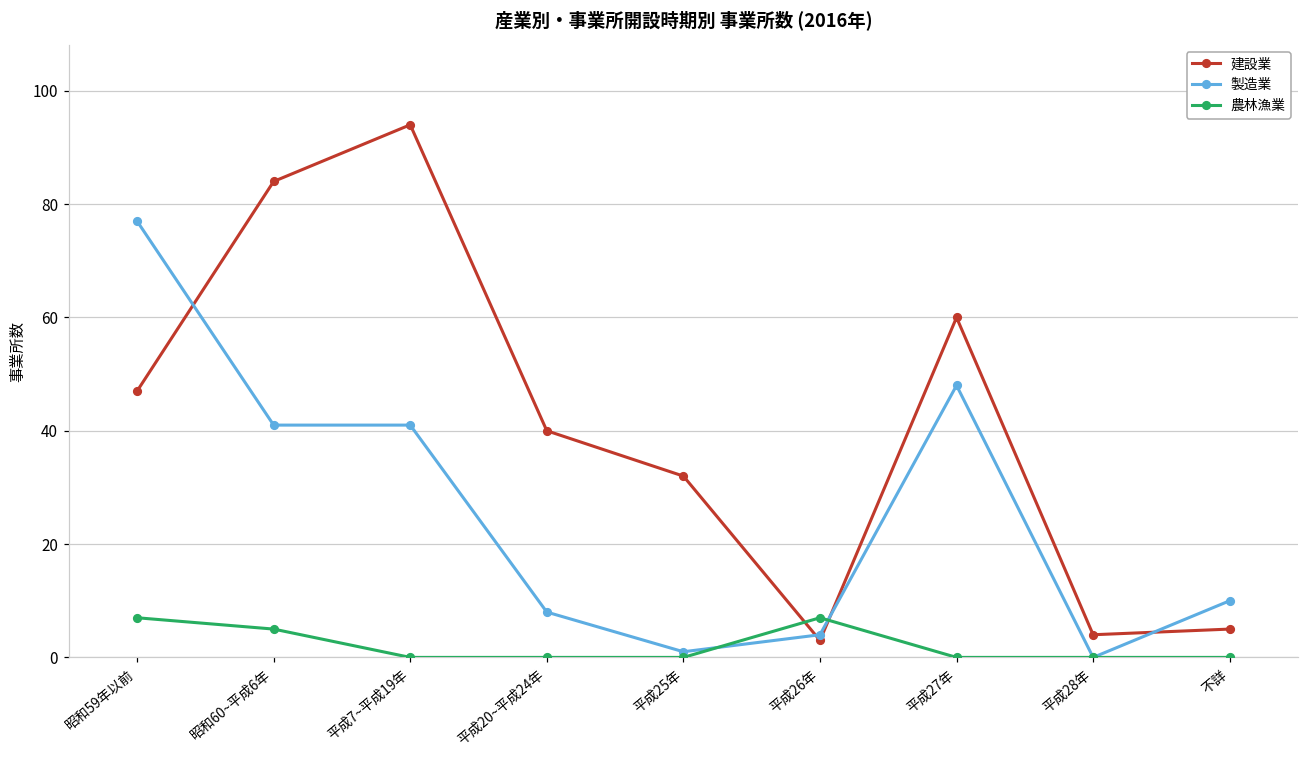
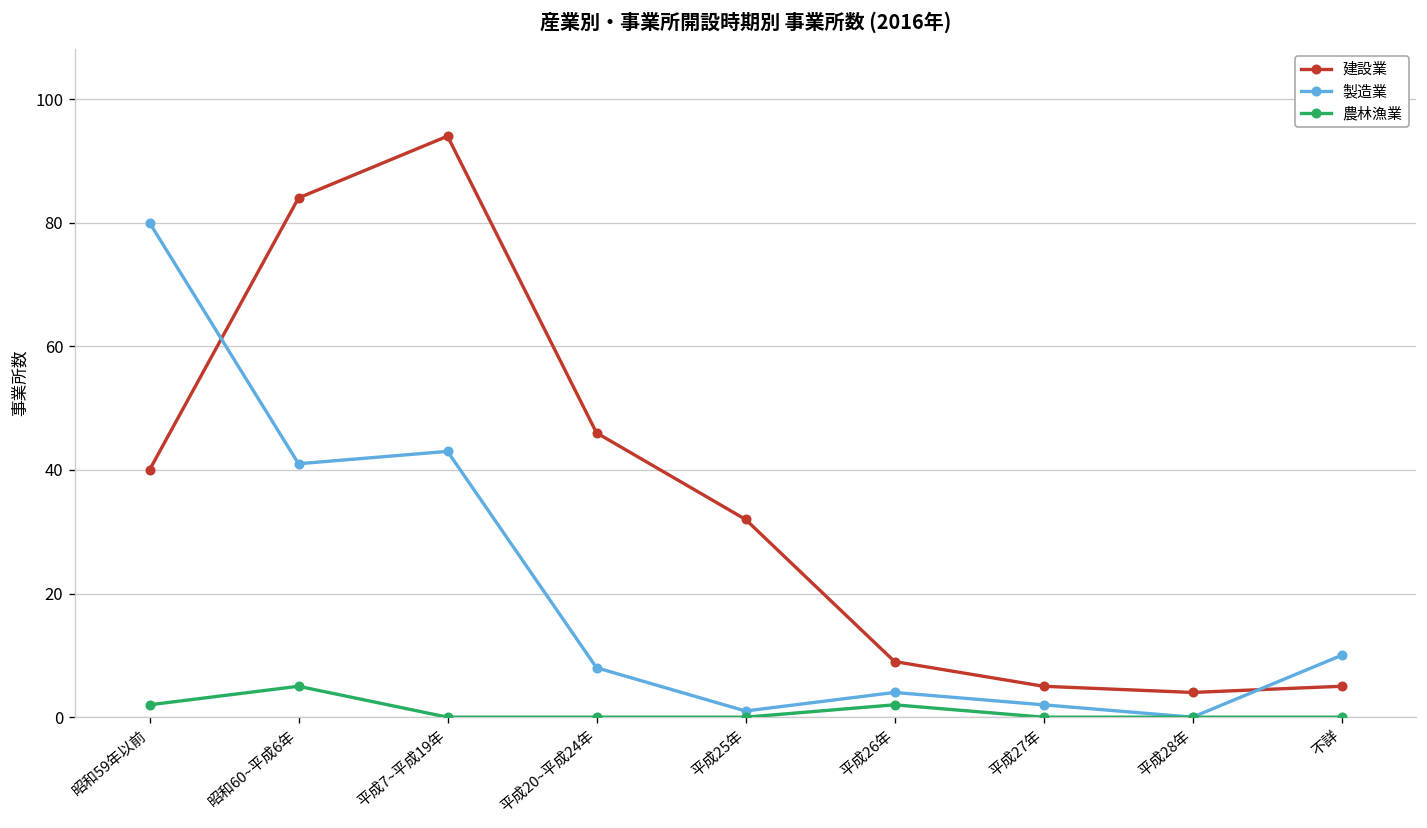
建設業, 昭和59年以前: 47 -> 40
製造業, 昭和59年以前: 77 -> 80
農林漁業, 昭和59年以前: 7 -> 2
製造業, 平成7~平成19年: 41 -> 43
建設業, 平成20~平成24年: 40 -> 46
建設業, 平成26年: 3 -> 9
農林漁業, 平成26年: 7 -> 2
建設業, 平成27年: 60 -> 5
製造業, 平成27年: 48 -> 2
